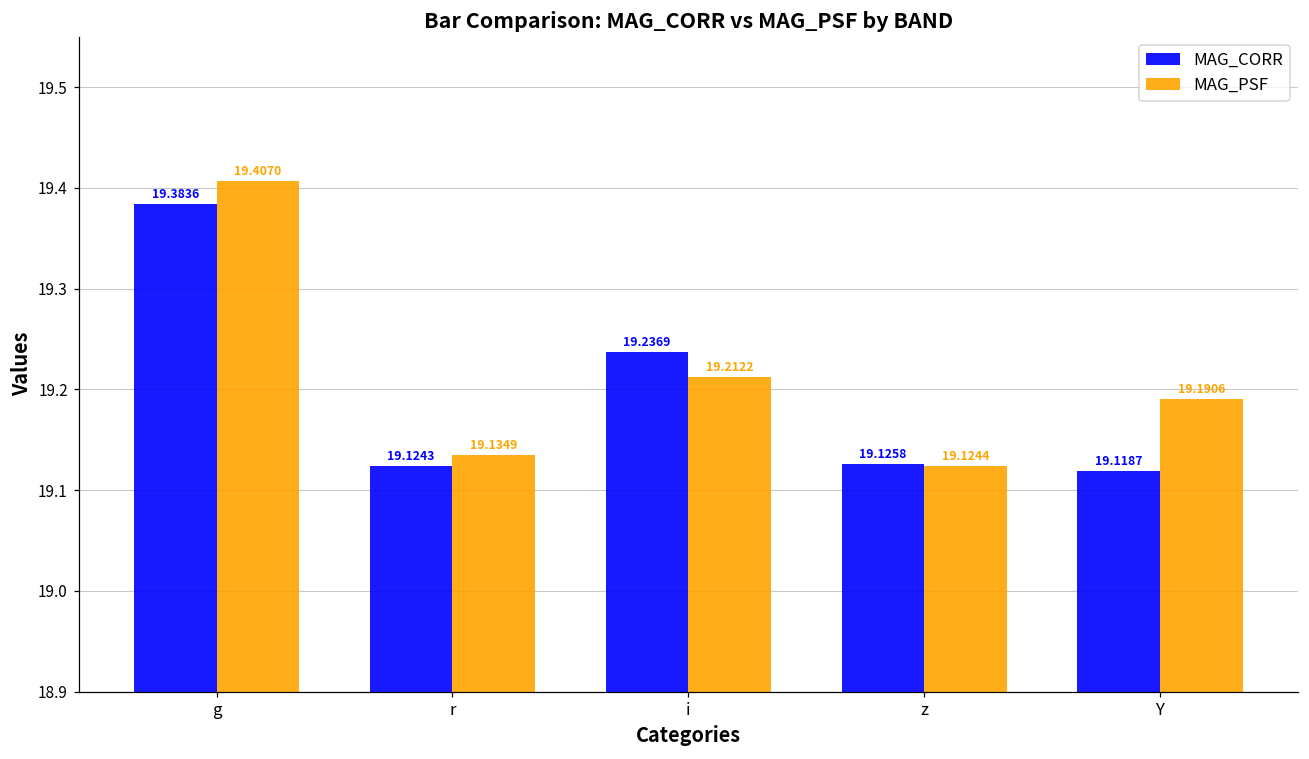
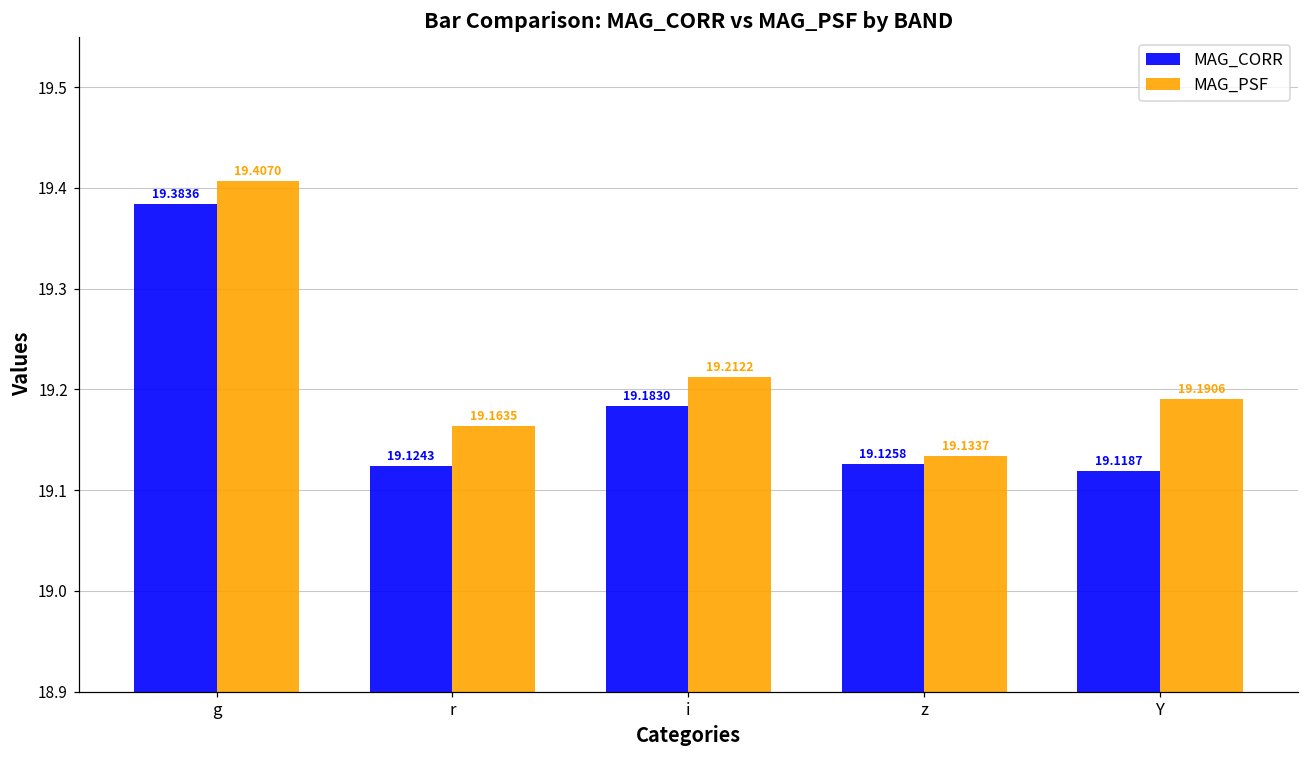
MAG_PSF, r: 19.1349 -> 19.1635
MAG_CORR, i: 19.2369 -> 19.1830
MAG_PSF, z: 19.1244 -> 19.1337
